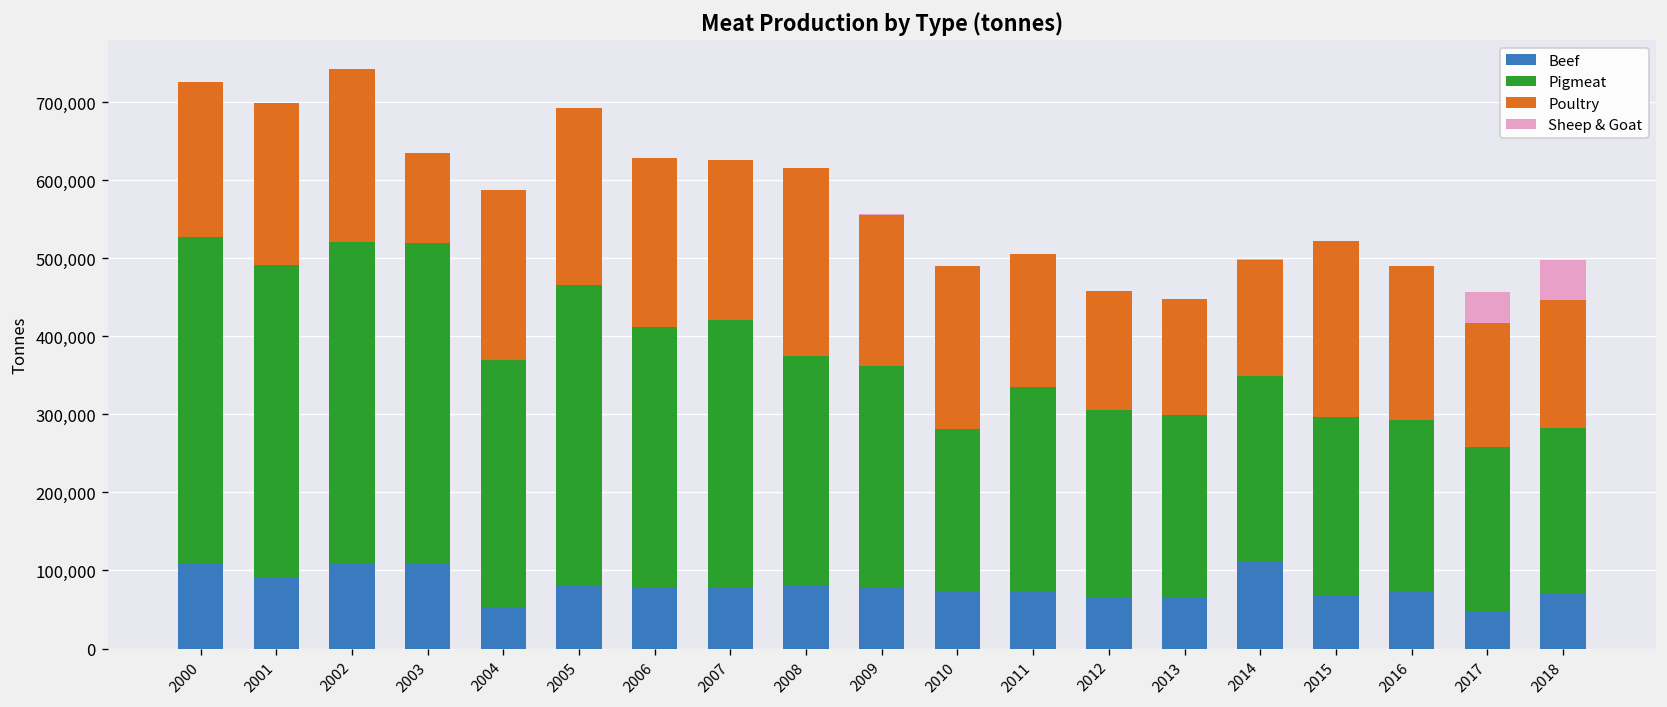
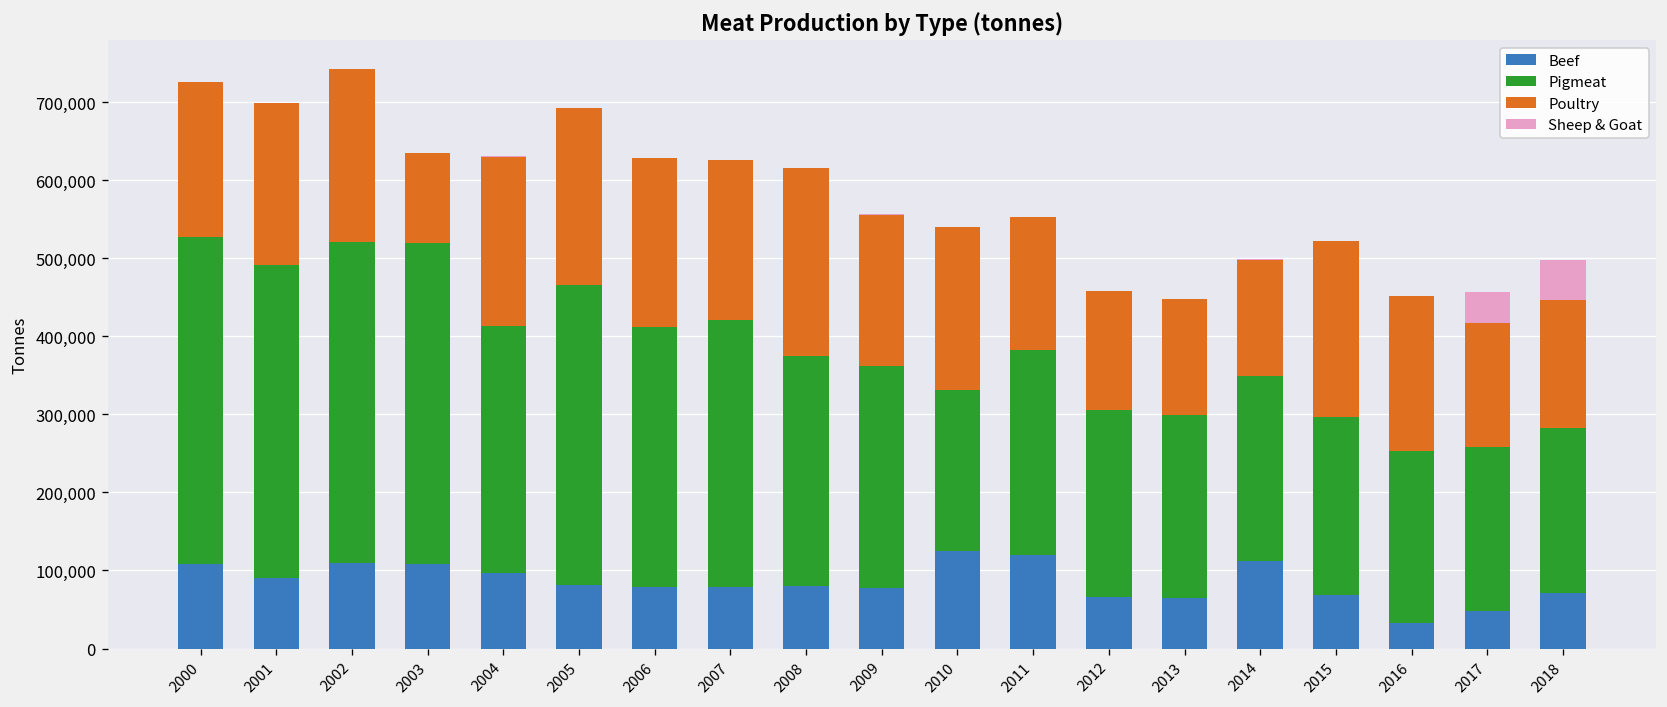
Beef, 2004: 50,000 -> 100,000
Beef, 2010: 70,000 -> 120,000
Beef, 2011: 70,000 -> 120,000
Beef, 2016: 70,000 -> 30,000
